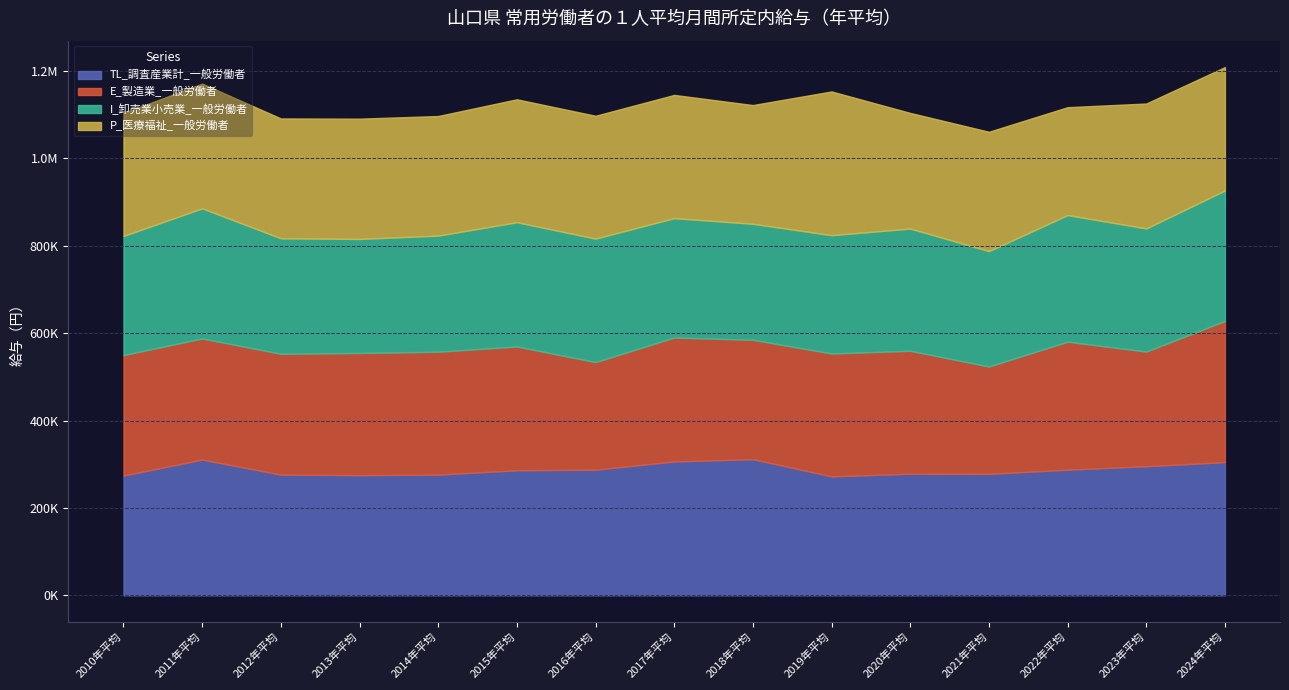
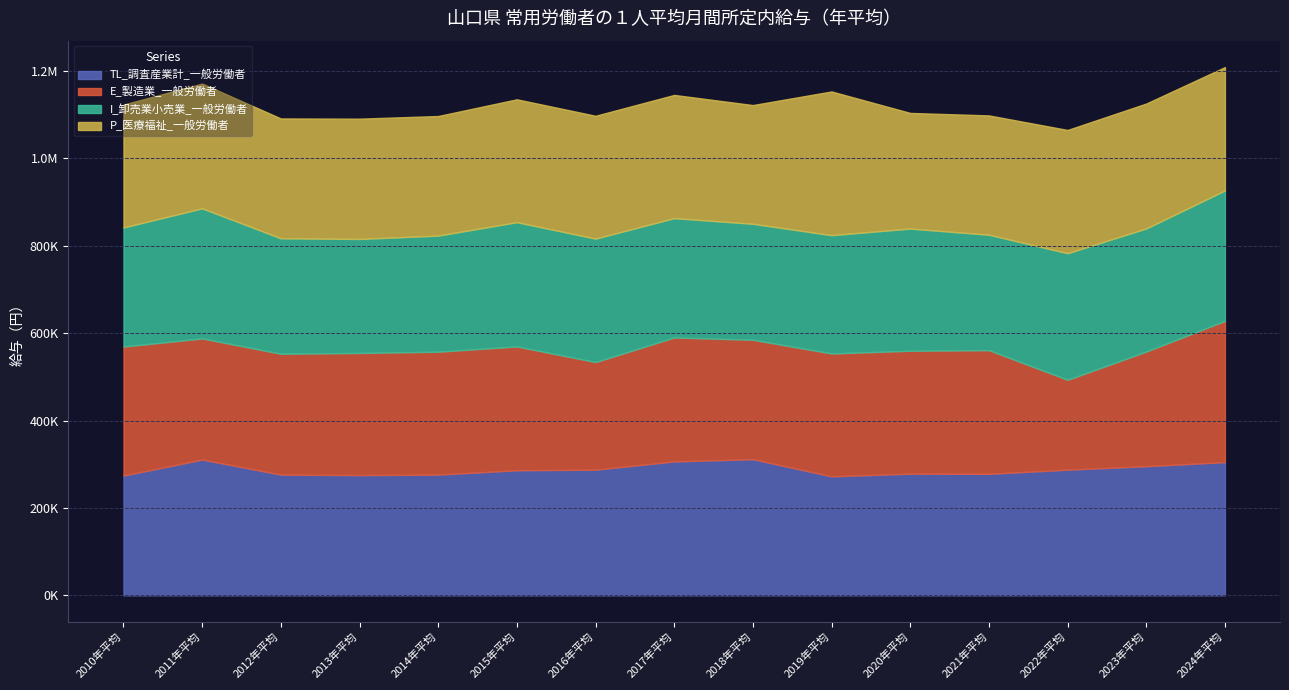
E_製造業_一般労働者, 2010年平均: 280000 -> 300000
E_製造業_一般労働者, 2021年平均: 250000 -> 280000
E_製造業_一般労働者, 2022年平均: 290000 -> 210000
P_医療福祉_一般労働者, 2022年平均: 250000 -> 280000
